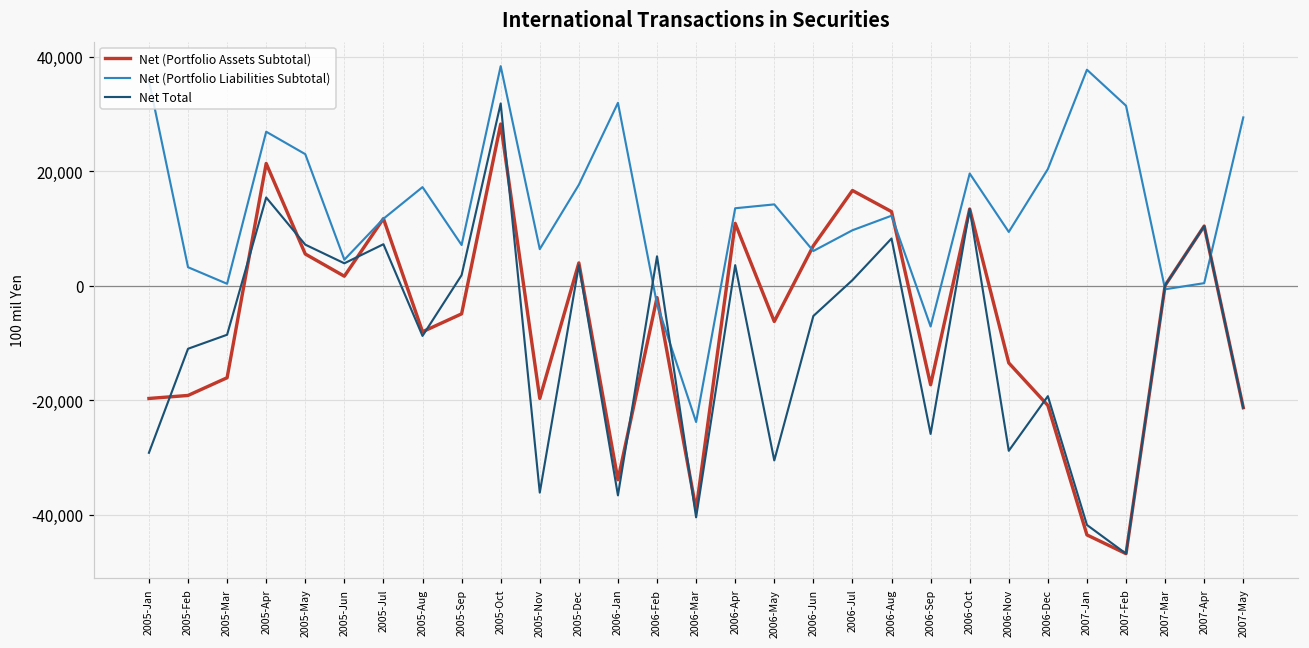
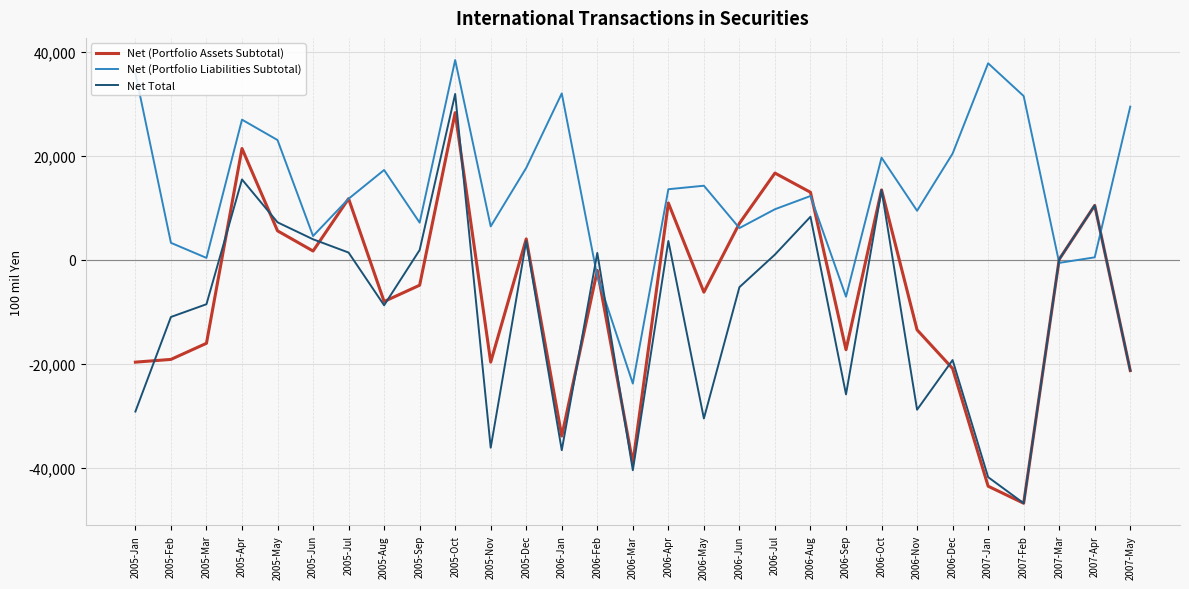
Net Total, 2005-Jul: 7,000 -> 1,000
Net Total, 2006-Feb: 5,000 -> 1,000
